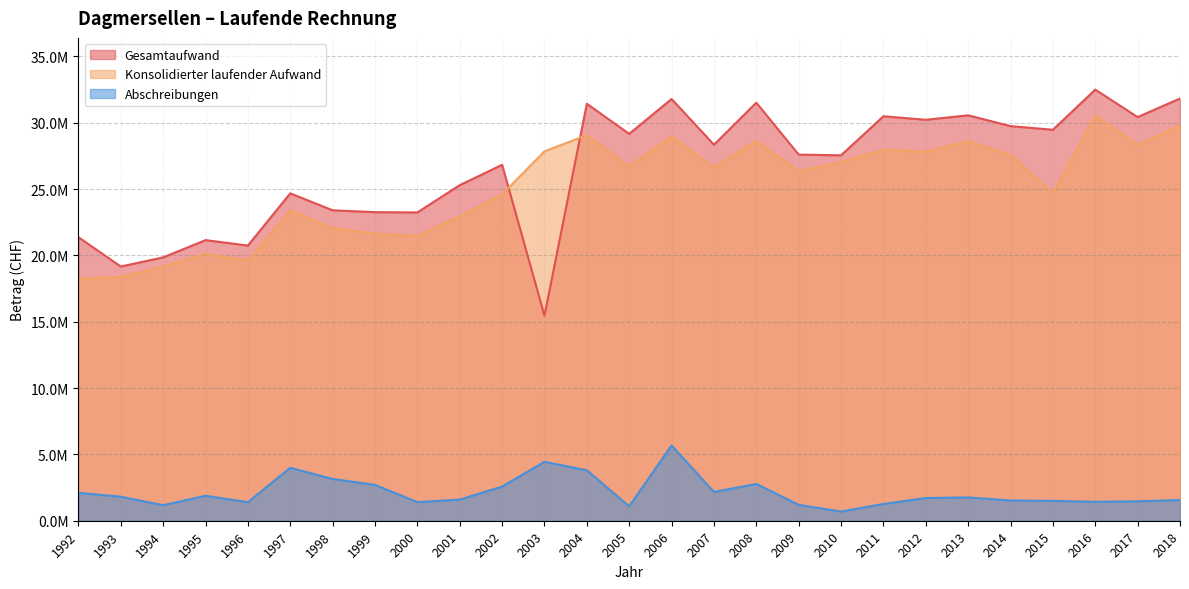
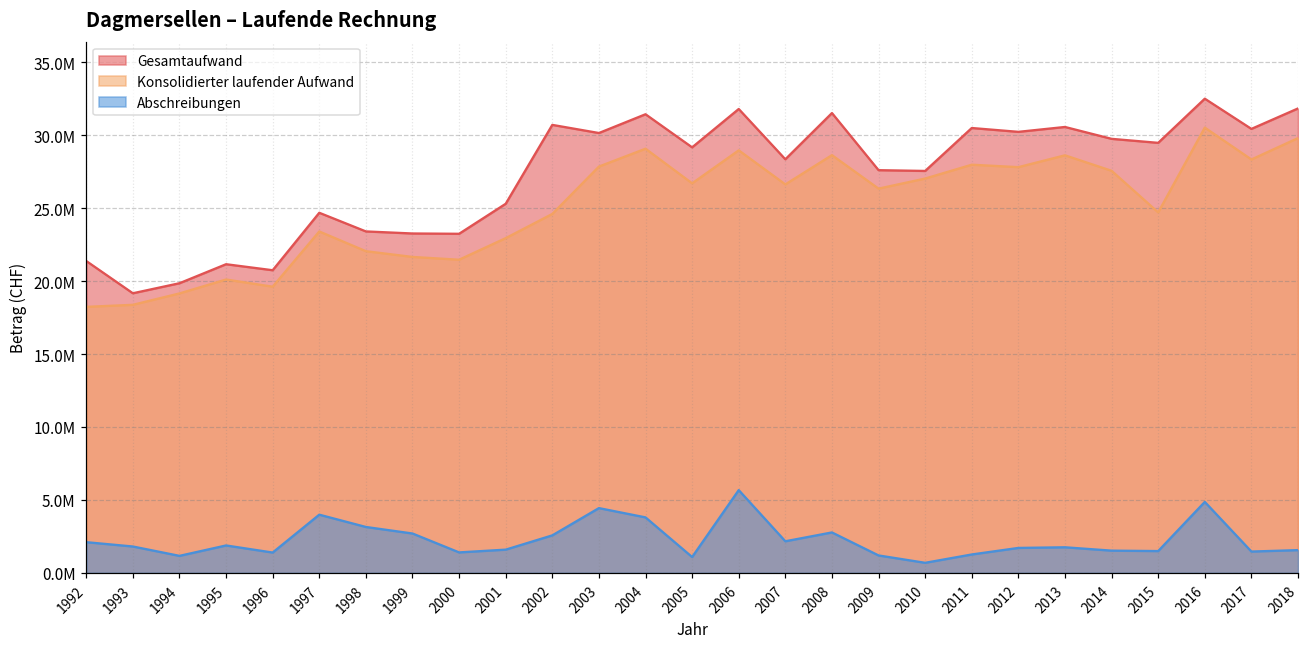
Gesamtaufwand, 2002: 26800000 -> 30700000
Gesamtaufwand, 2003: 15500000 -> 30100000
Abschreibungen, 2016: 1400000 -> 4900000
